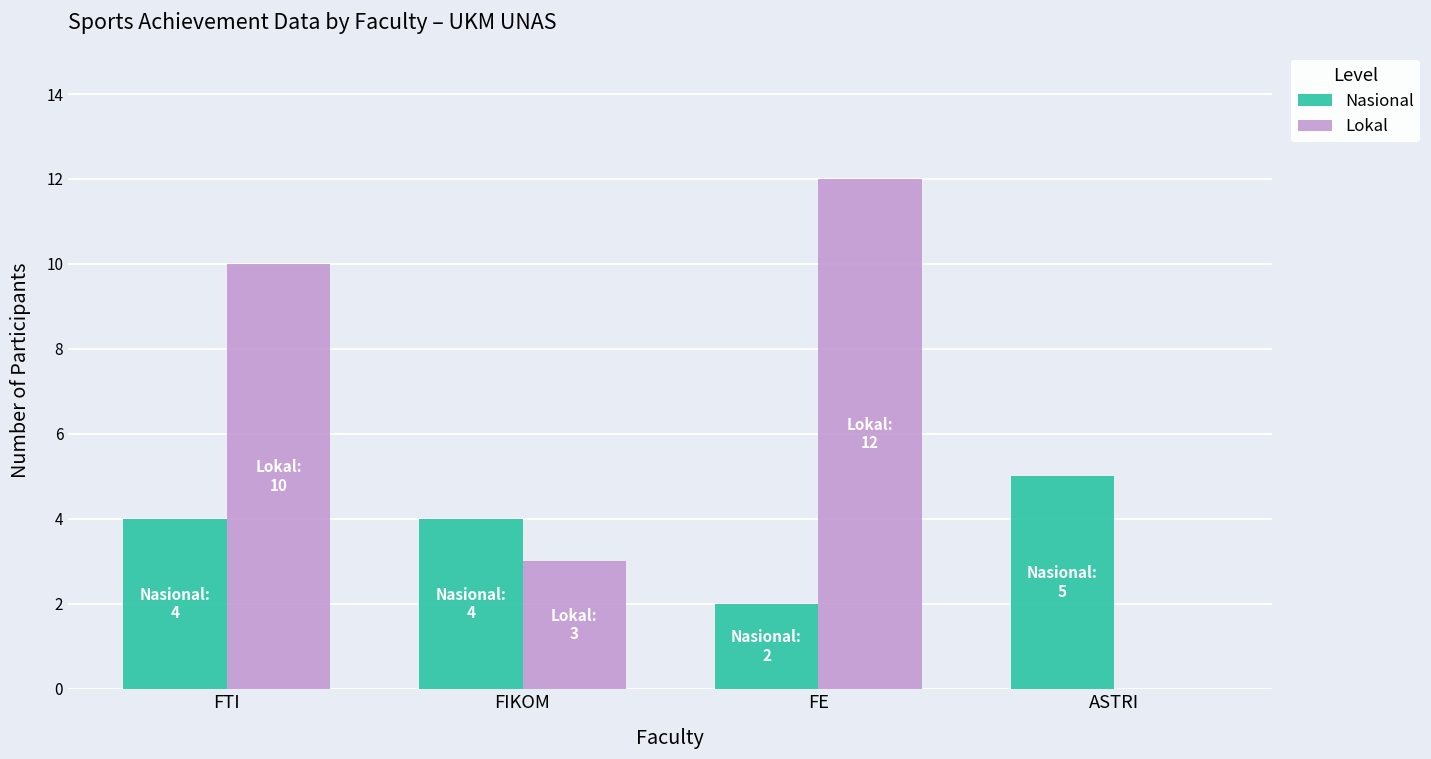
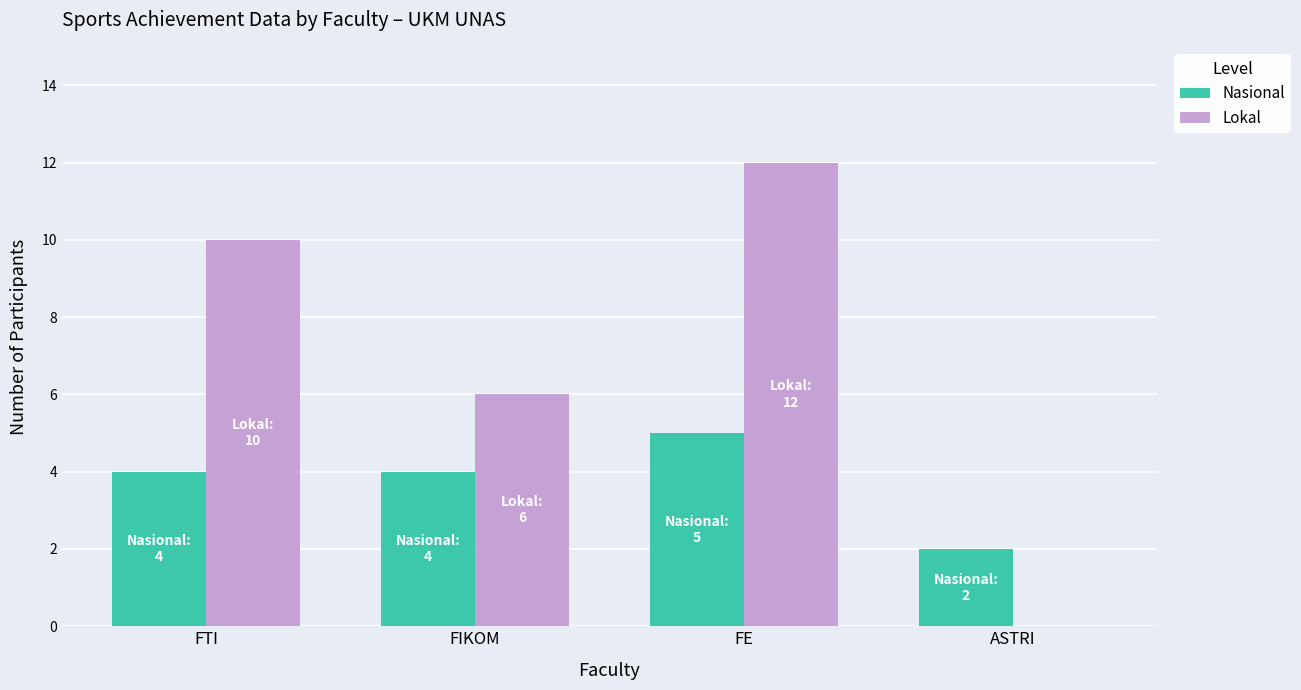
Lokal, FIKOM: 3 -> 6
Nasional, FE: 2 -> 5
Nasional, ASTRI: 5 -> 2
